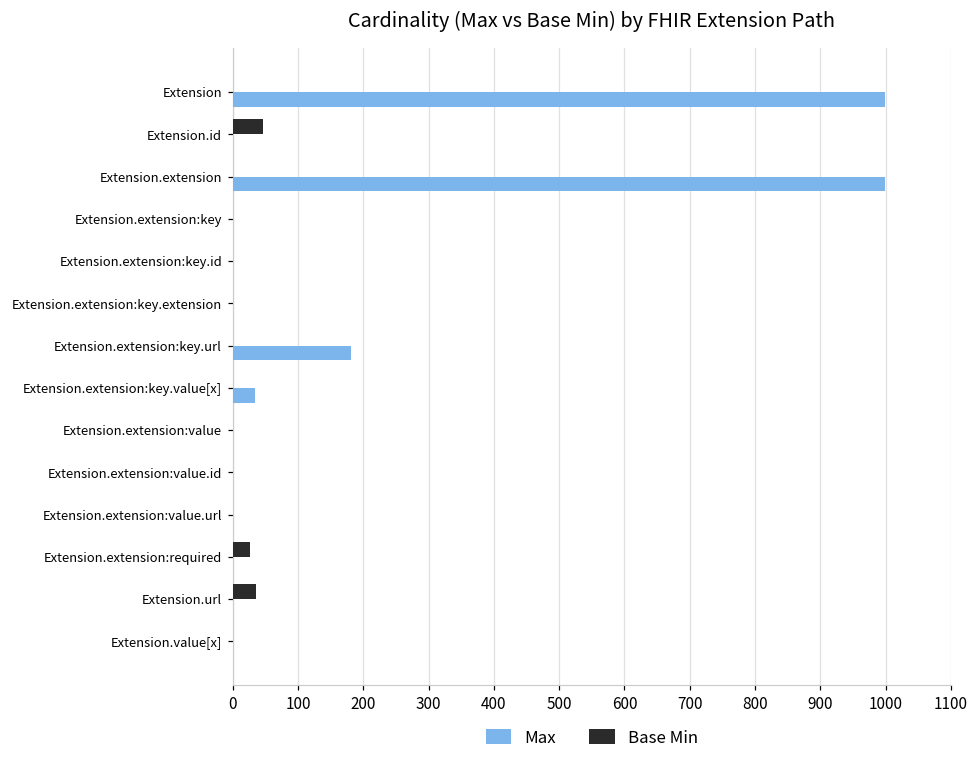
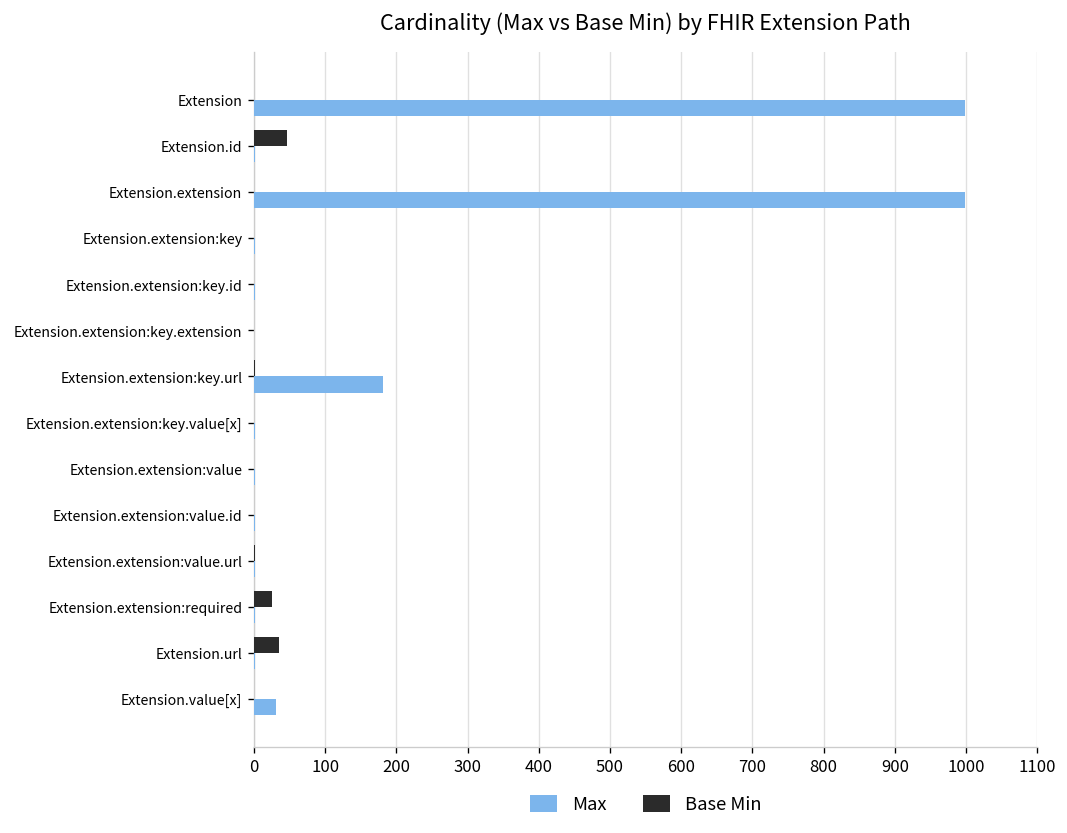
Max, Extension.extension:key.value[x]: 30 -> 0
Max, Extension.value[x]: 0 -> 30
